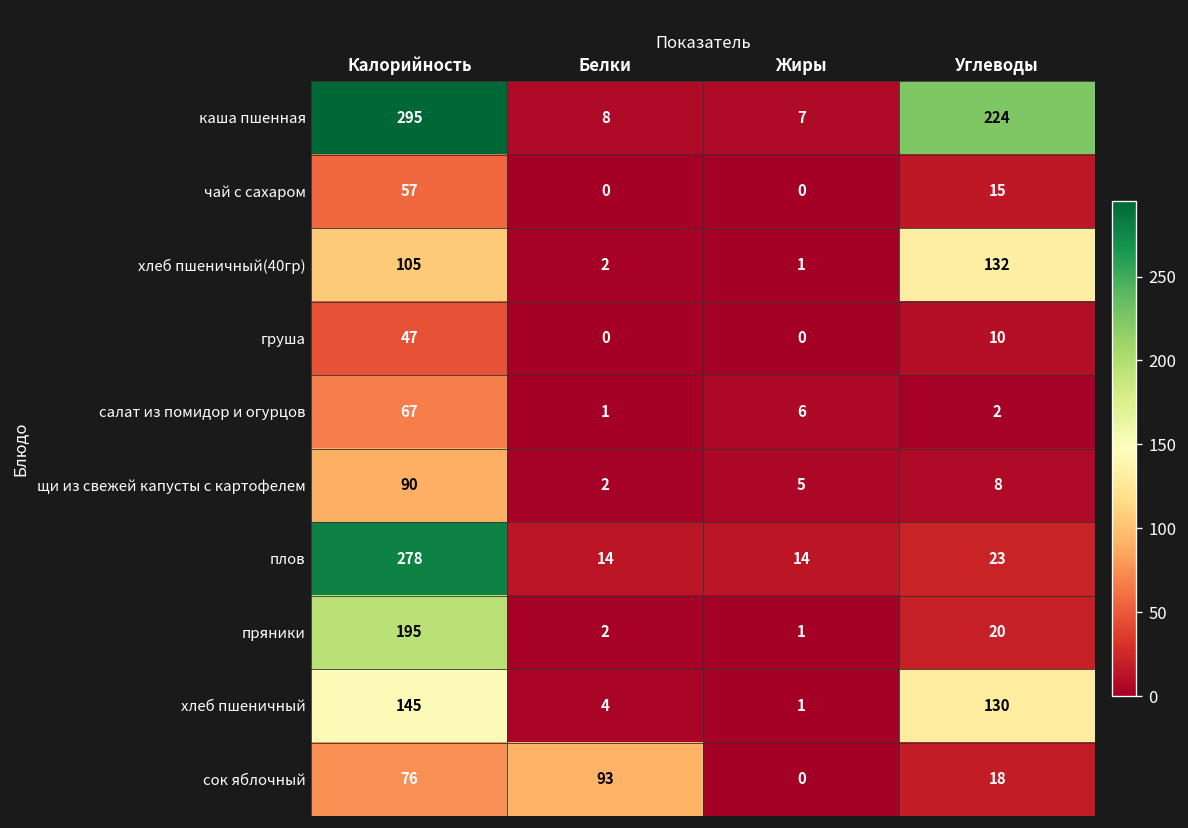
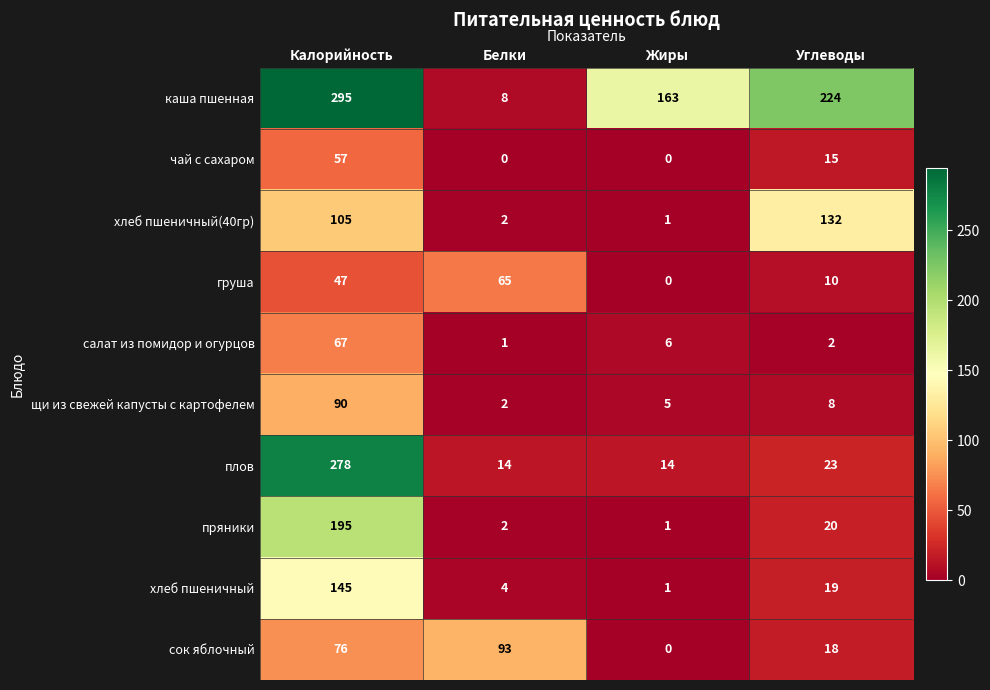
каша пшенная, Жиры: 7 -> 163
груша, Белки: 0 -> 65
хлеб пшеничный, Углеводы: 130 -> 19
